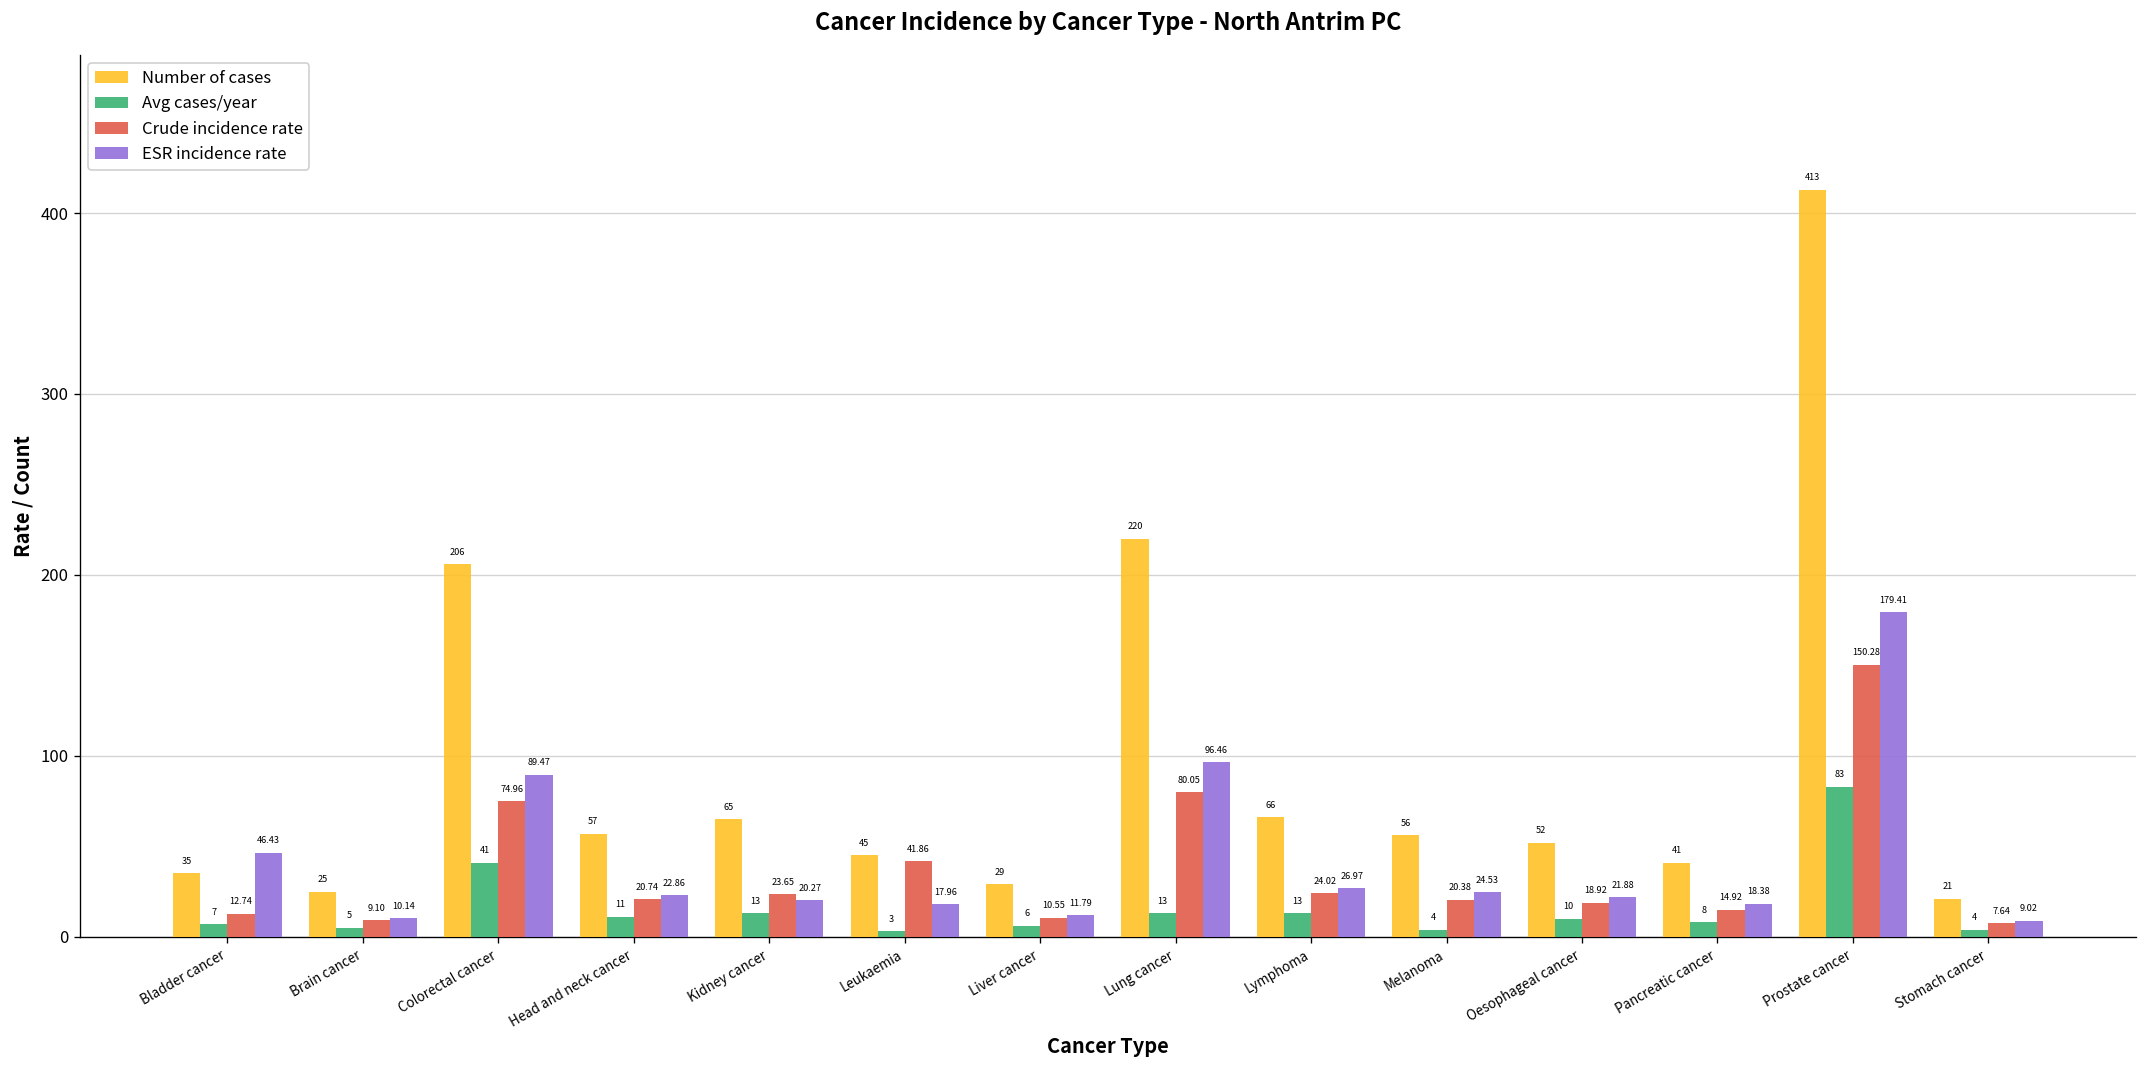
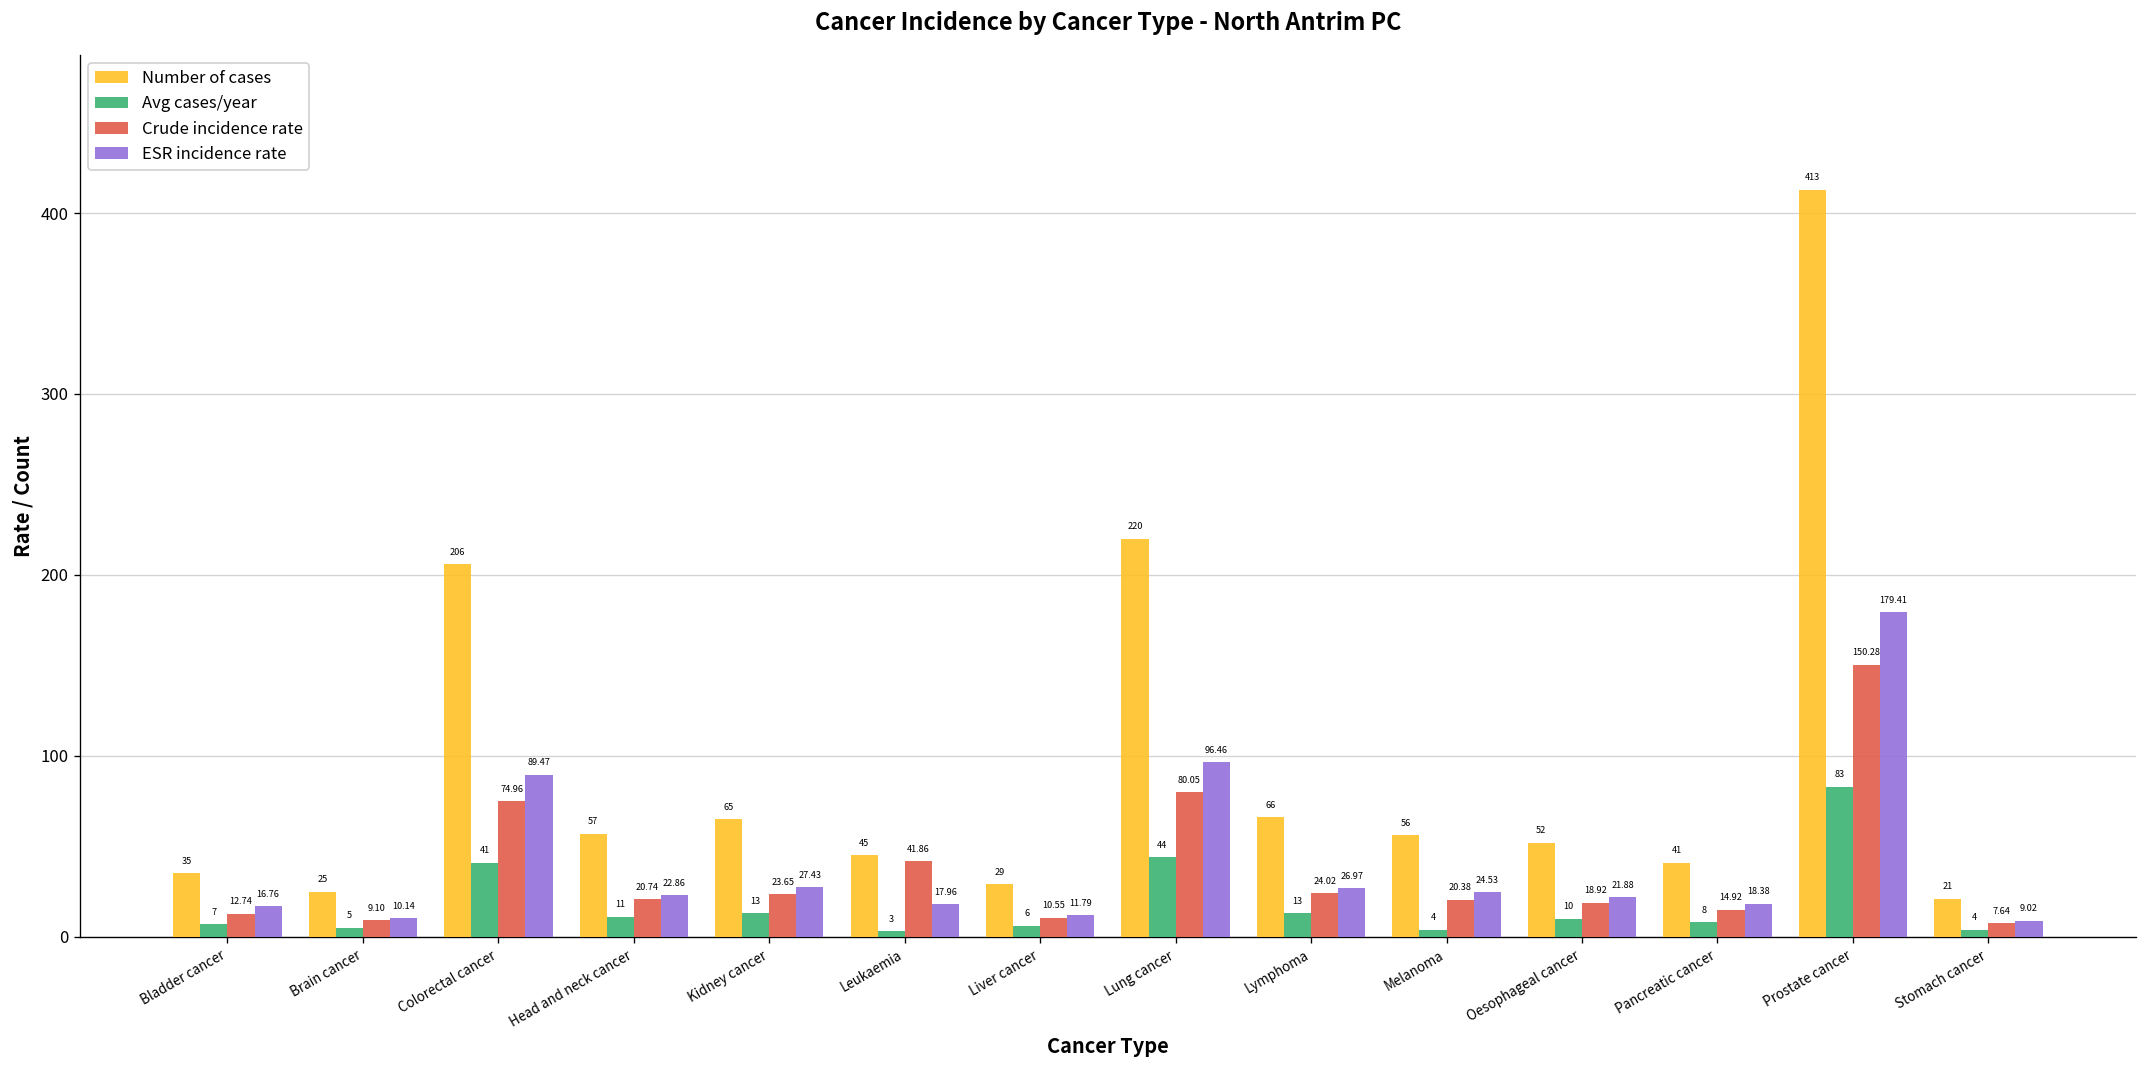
ESR incidence rate, Bladder cancer: 46.43 -> 16.76
ESR incidence rate, Kidney cancer: 20.27 -> 27.43
Avg cases/year, Lung cancer: 13 -> 44
